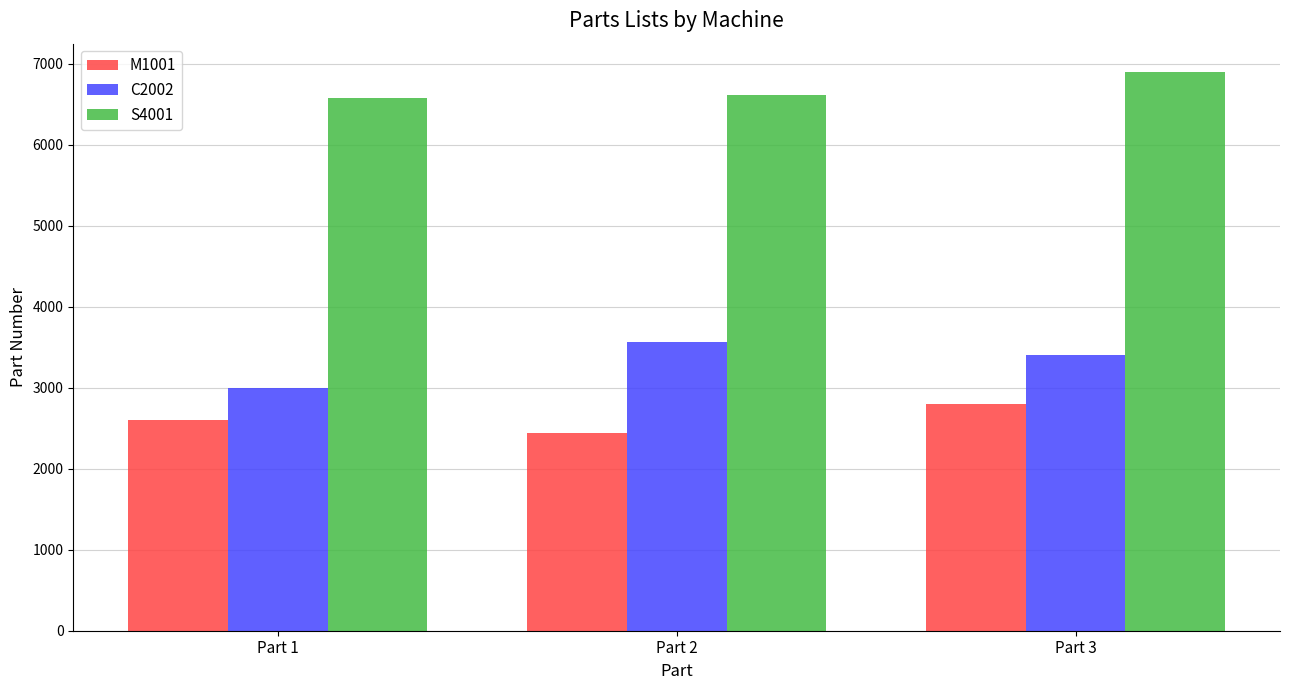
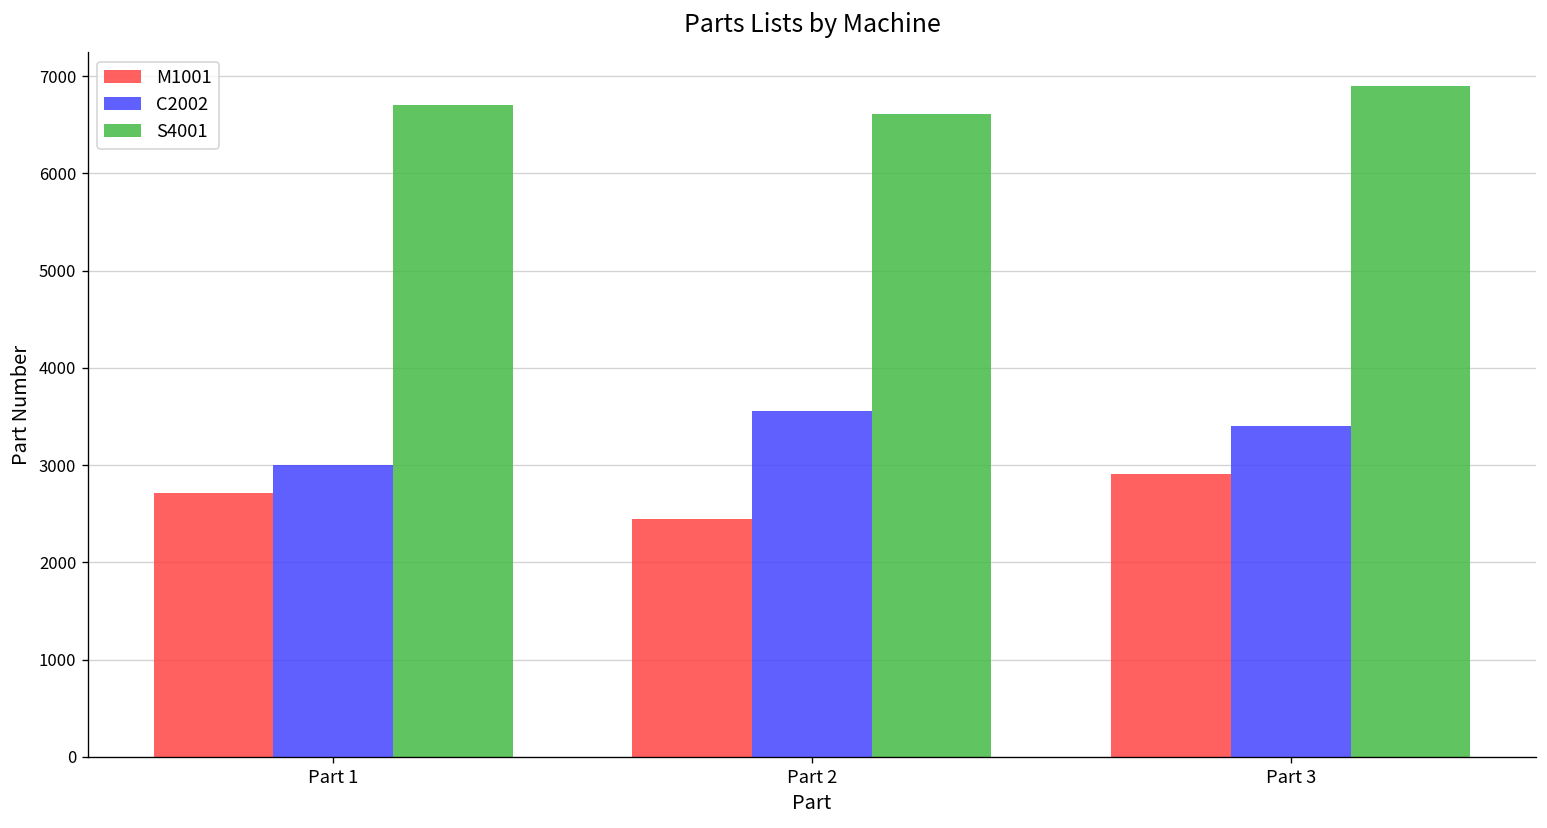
M1001, Part 1: 2600 -> 2700
S4001, Part 1: 6600 -> 6700
M1001, Part 3: 2800 -> 2900
